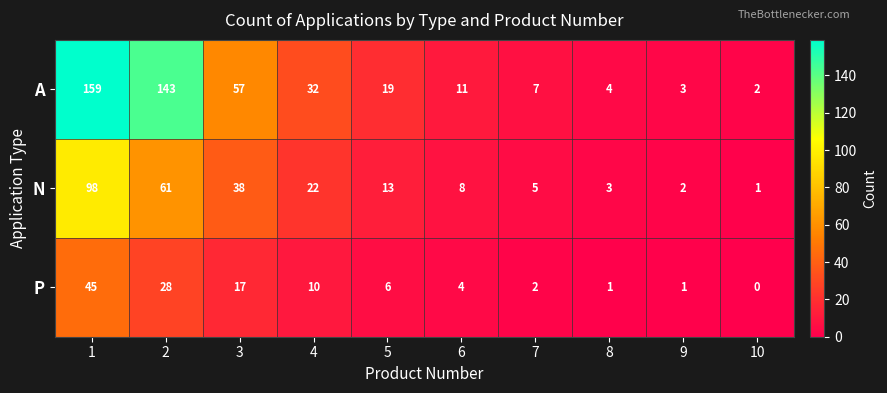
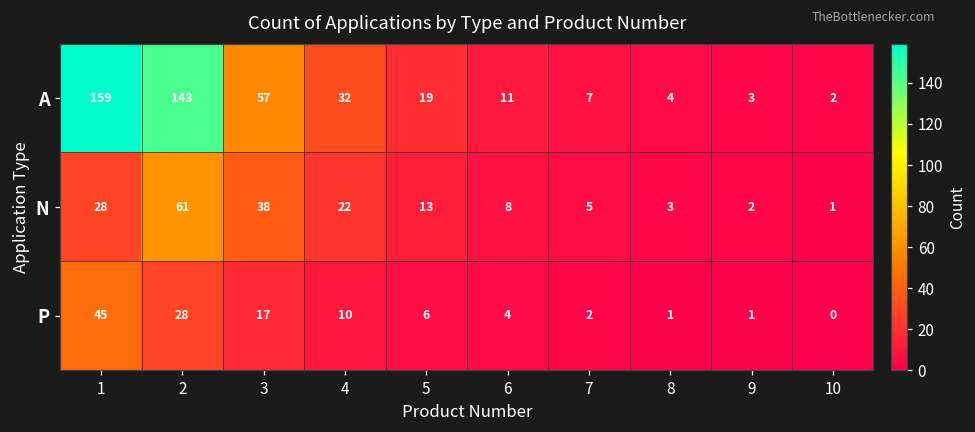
N, 1: 98 -> 28
